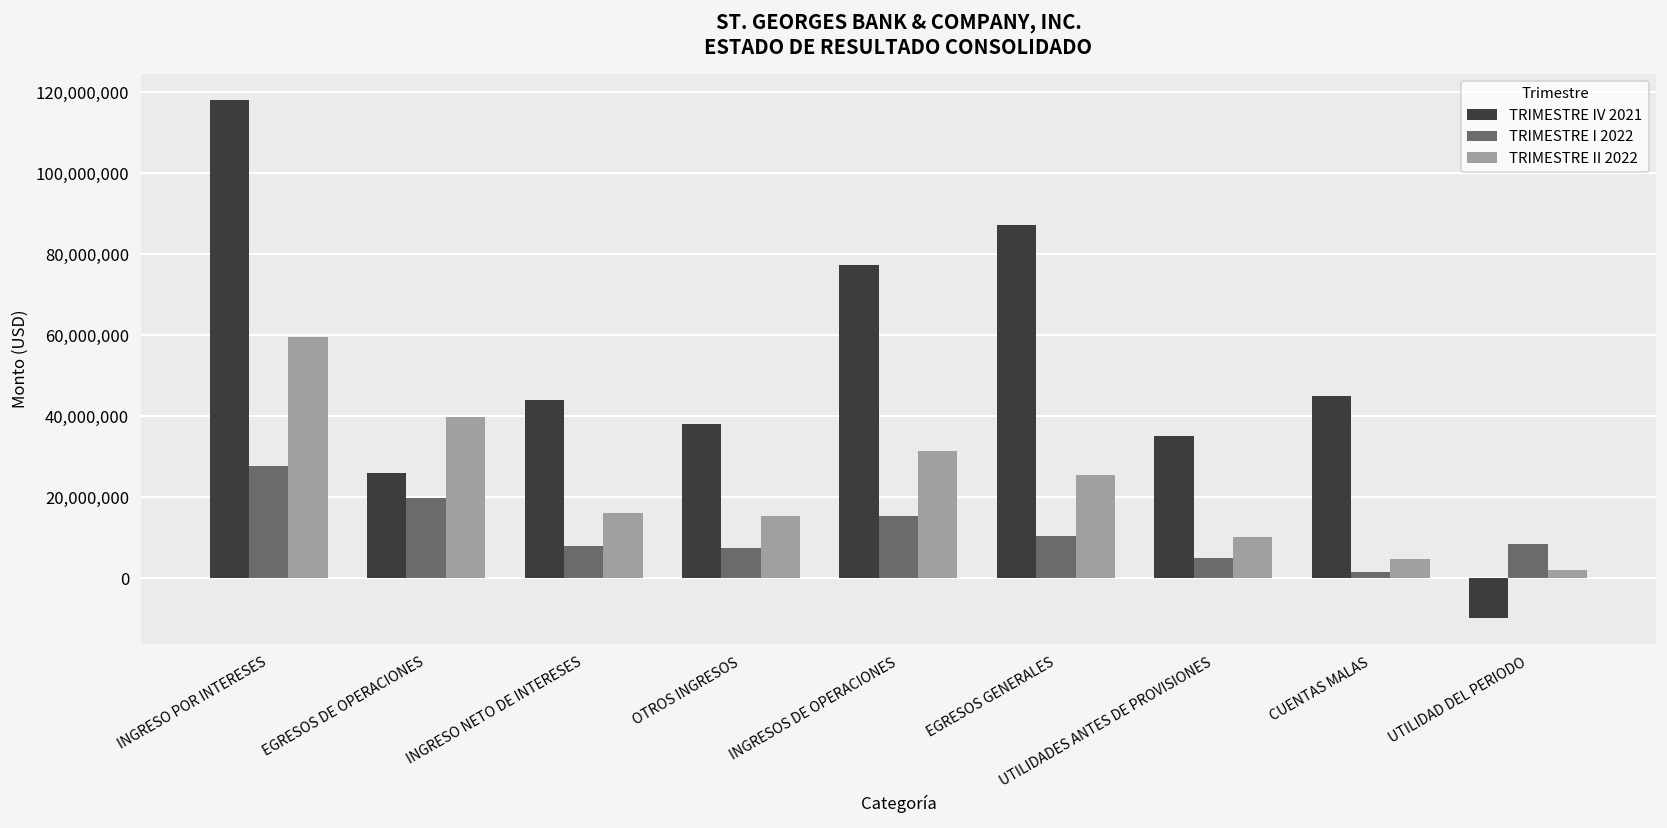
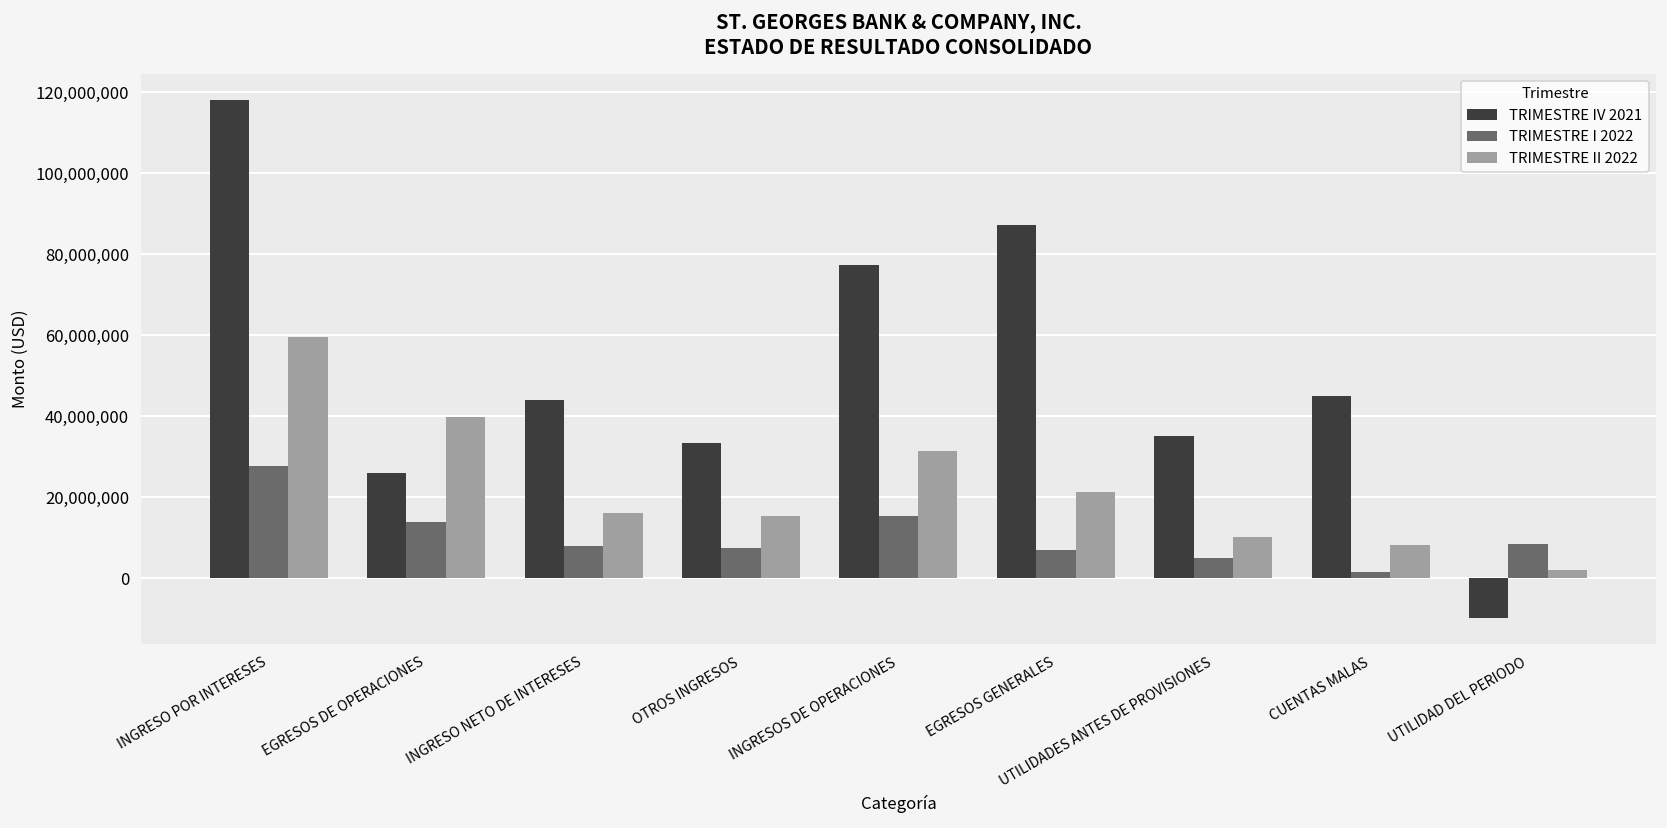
TRIMESTRE I 2022, EGRESOS DE OPERACIONES: 20,000,000 -> 14,000,000
TRIMESTRE IV 2021, OTROS INGRESOS: 38,000,000 -> 33,000,000
TRIMESTRE I 2022, EGRESOS GENERALES: 10,000,000 -> 7,000,000
TRIMESTRE II 2022, EGRESOS GENERALES: 25,000,000 -> 21,000,000
TRIMESTRE II 2022, CUENTAS MALAS: 5,000,000 -> 8,000,000
